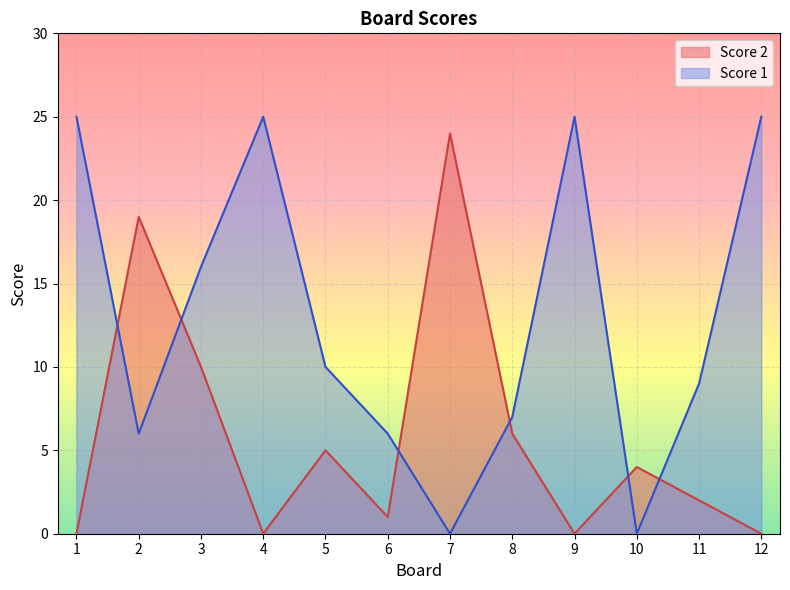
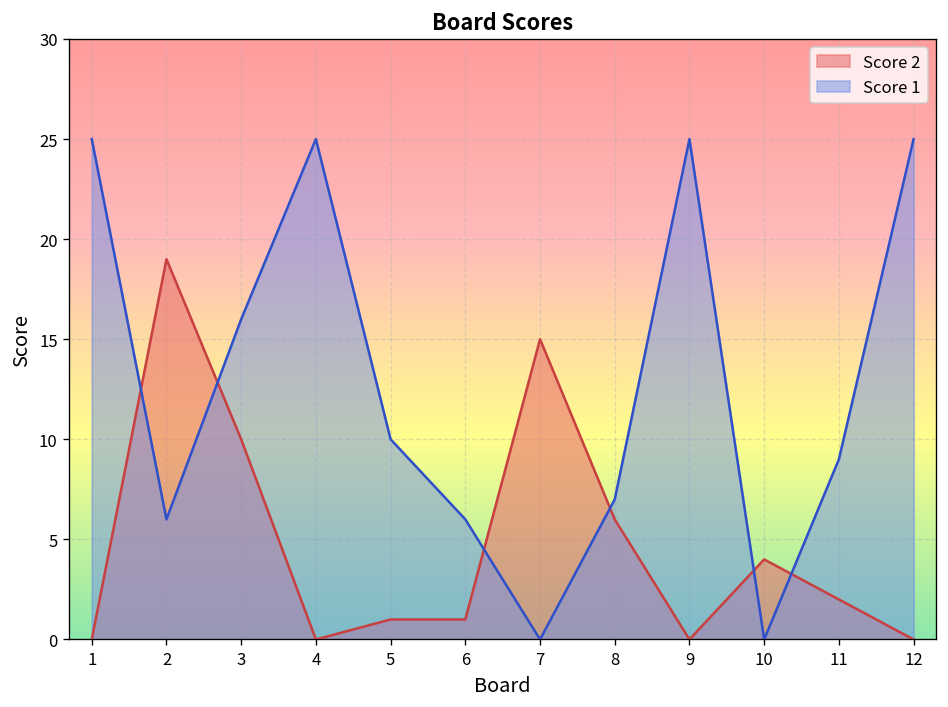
Score 2, 5: 5 -> 1
Score 2, 7: 24 -> 15
